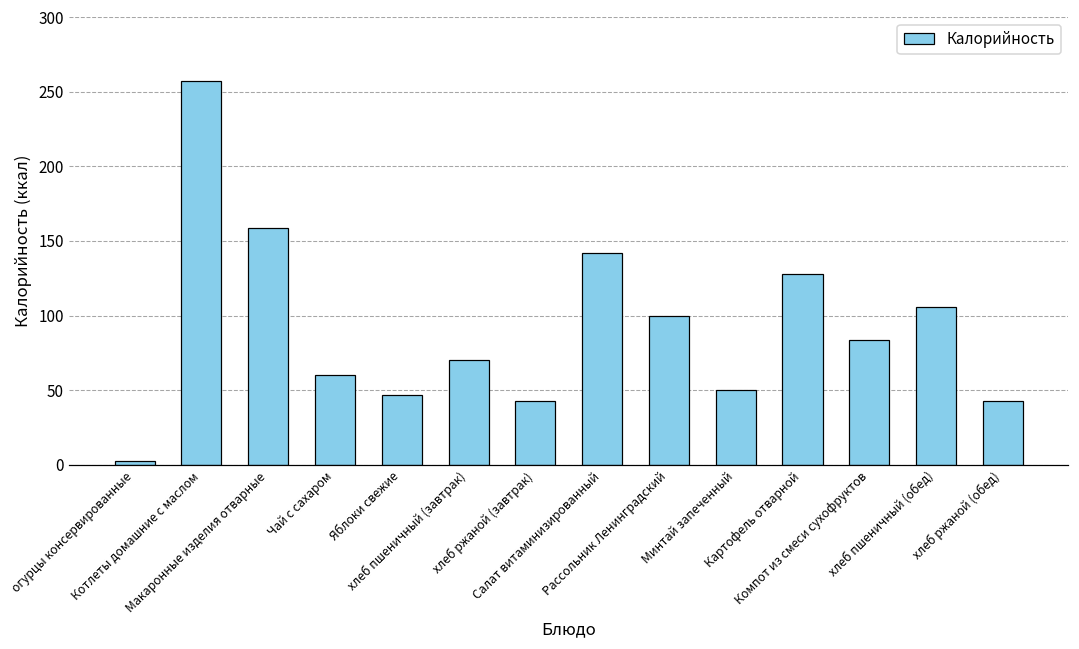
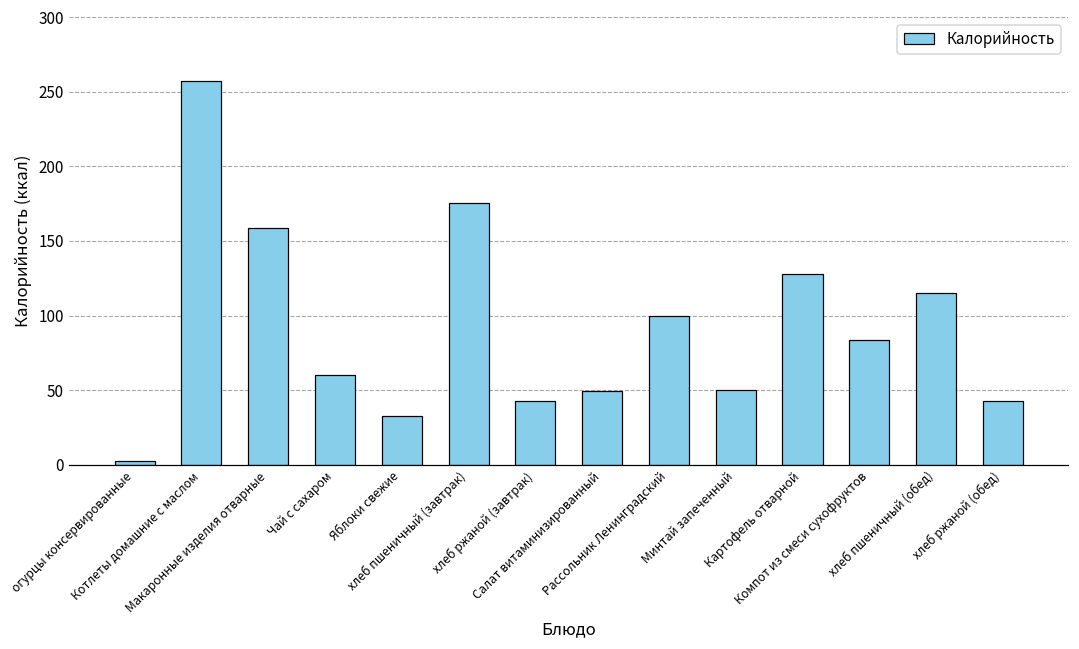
Яблоки свежие: 47 -> 33
хлеб пшеничный (завтрак): 71 -> 176
Салат витаминизированный: 142 -> 50
хлеб пшеничный (обед): 106 -> 115
